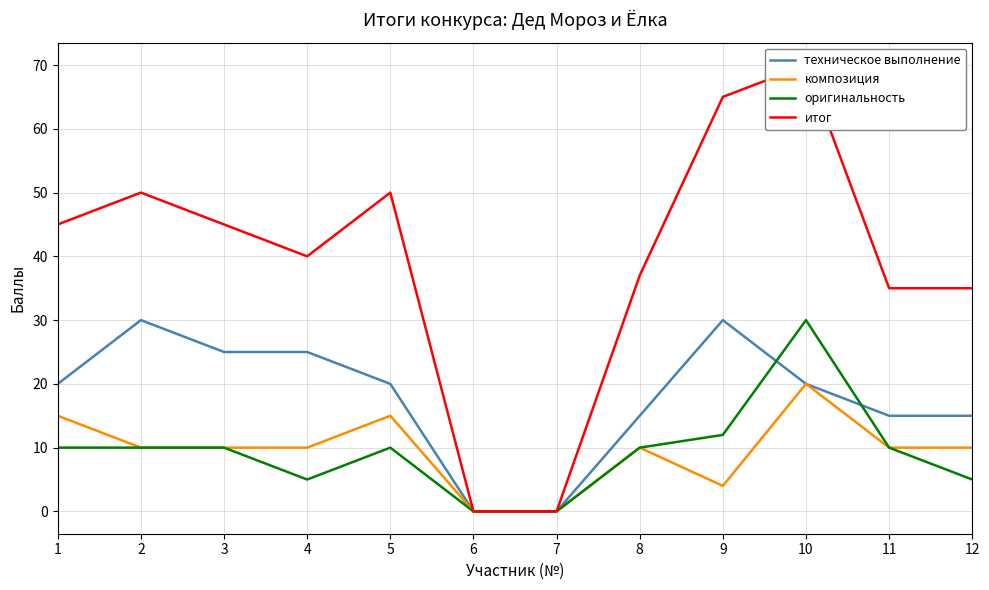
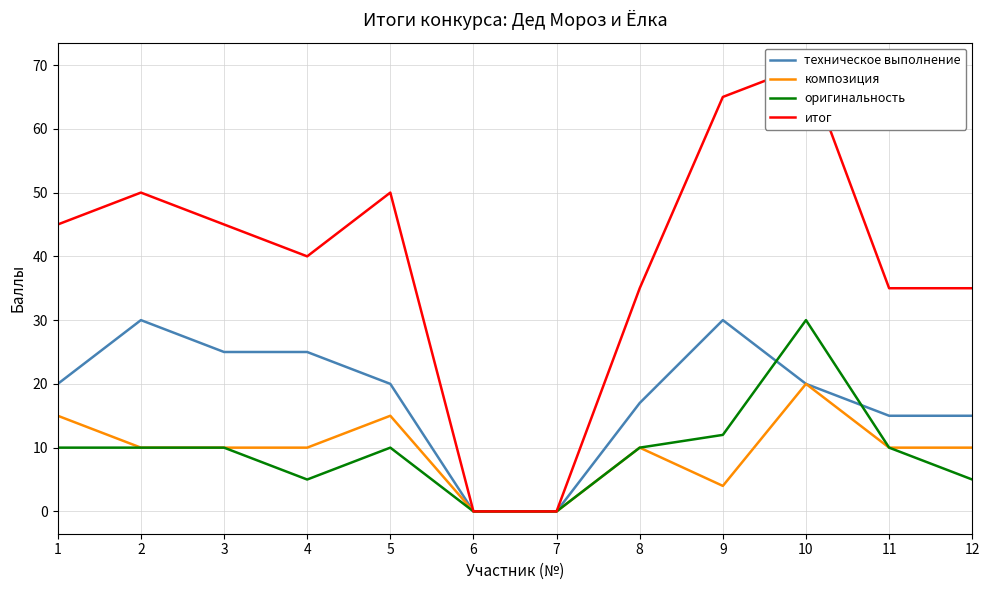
техническое выполнение, 8: 15 -> 17
итог, 8: 37 -> 35
